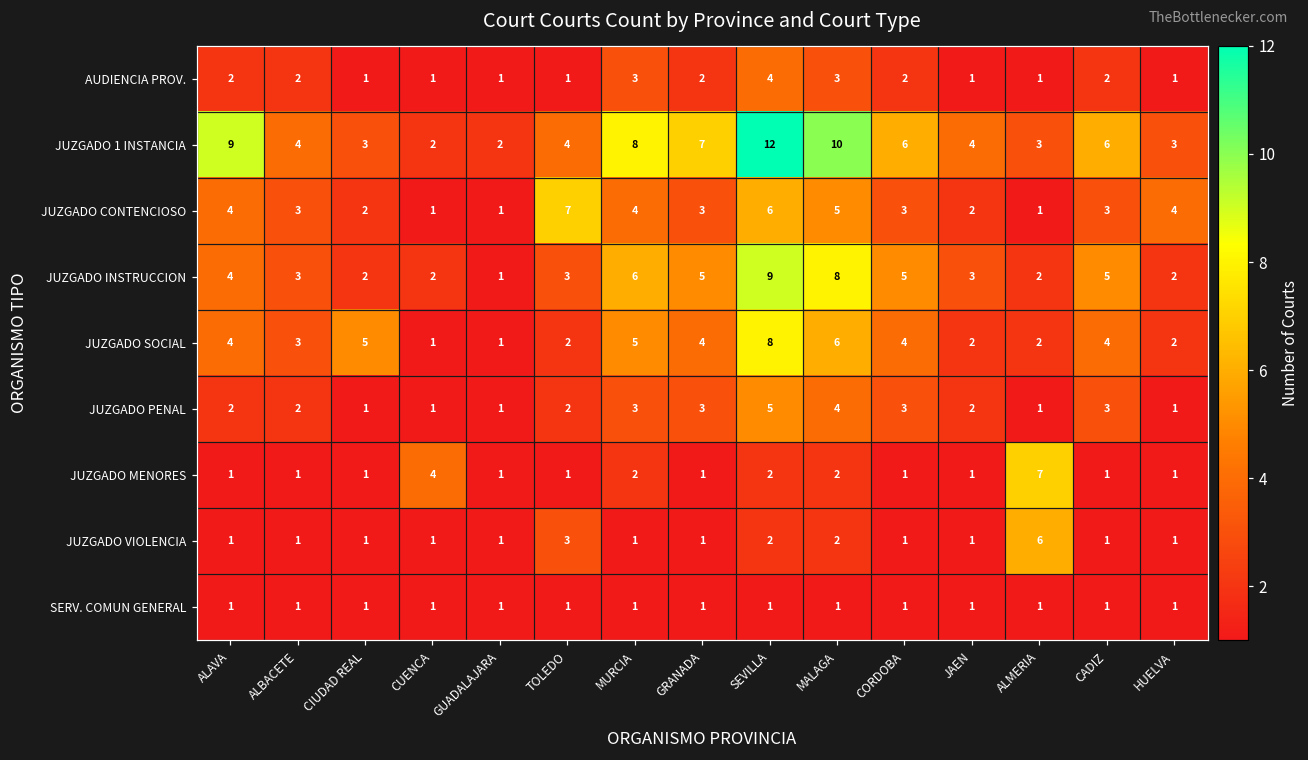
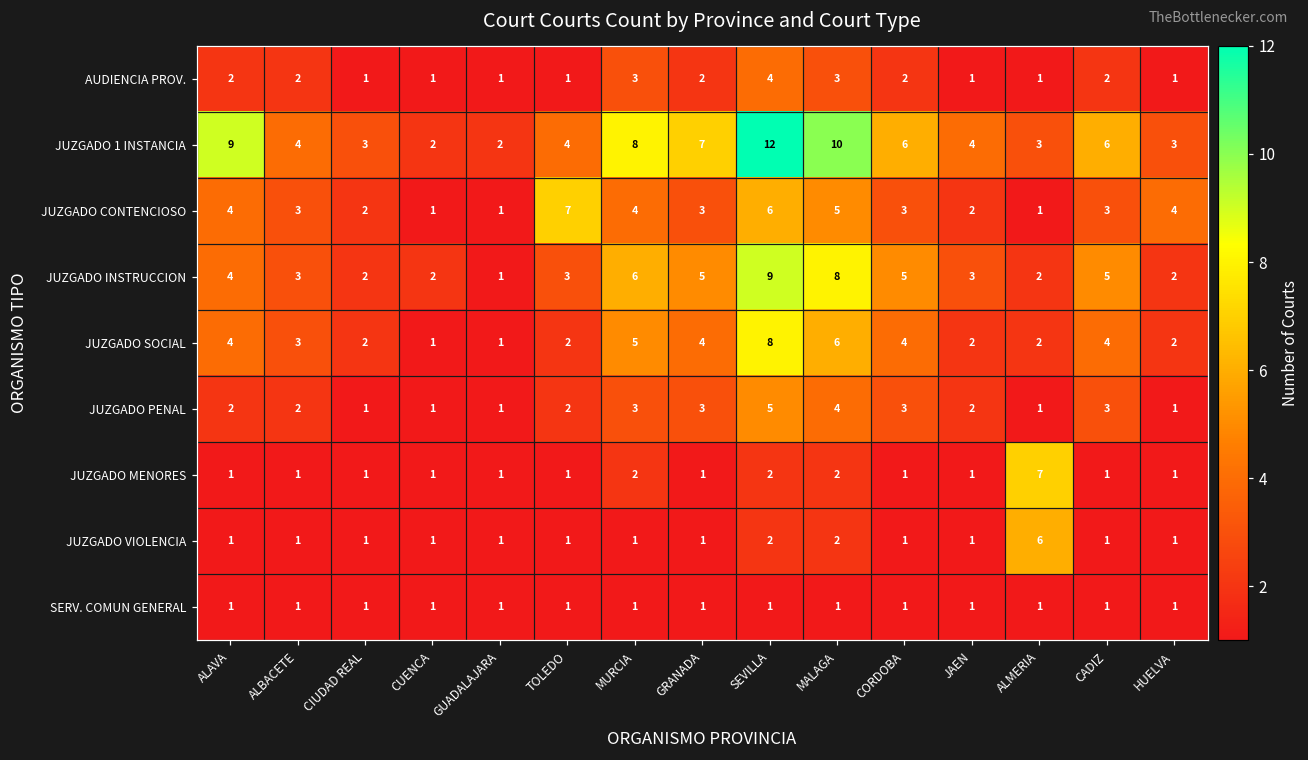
JUZGADO SOCIAL, CIUDAD REAL: 5 -> 2
JUZGADO MENORES, CUENCA: 4 -> 1
JUZGADO VIOLENCIA, TOLEDO: 3 -> 1
